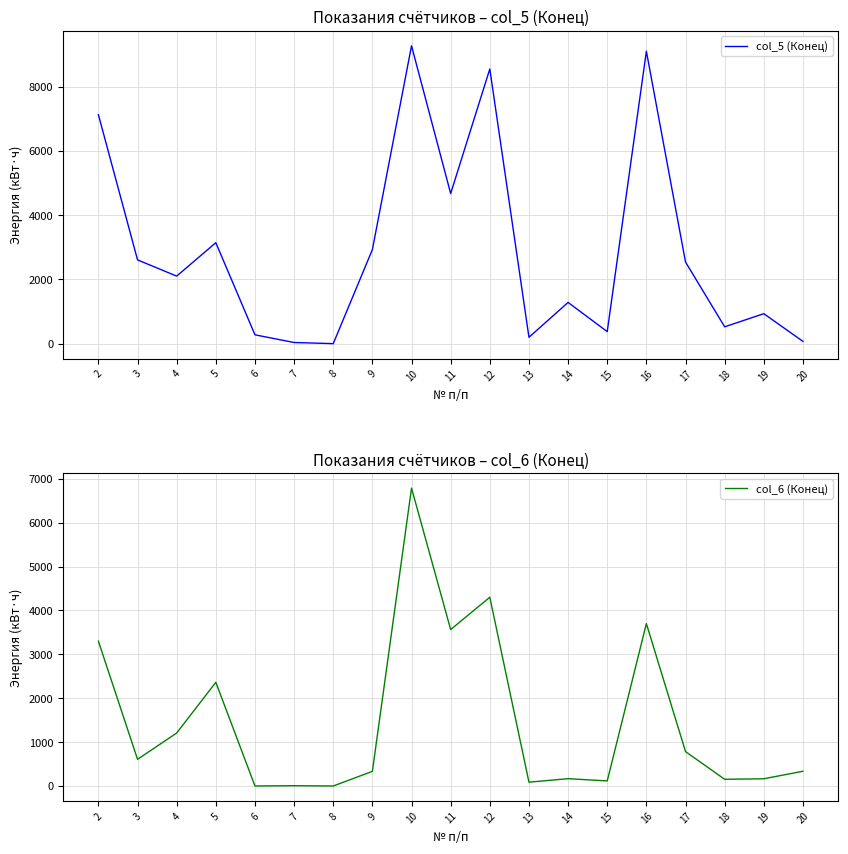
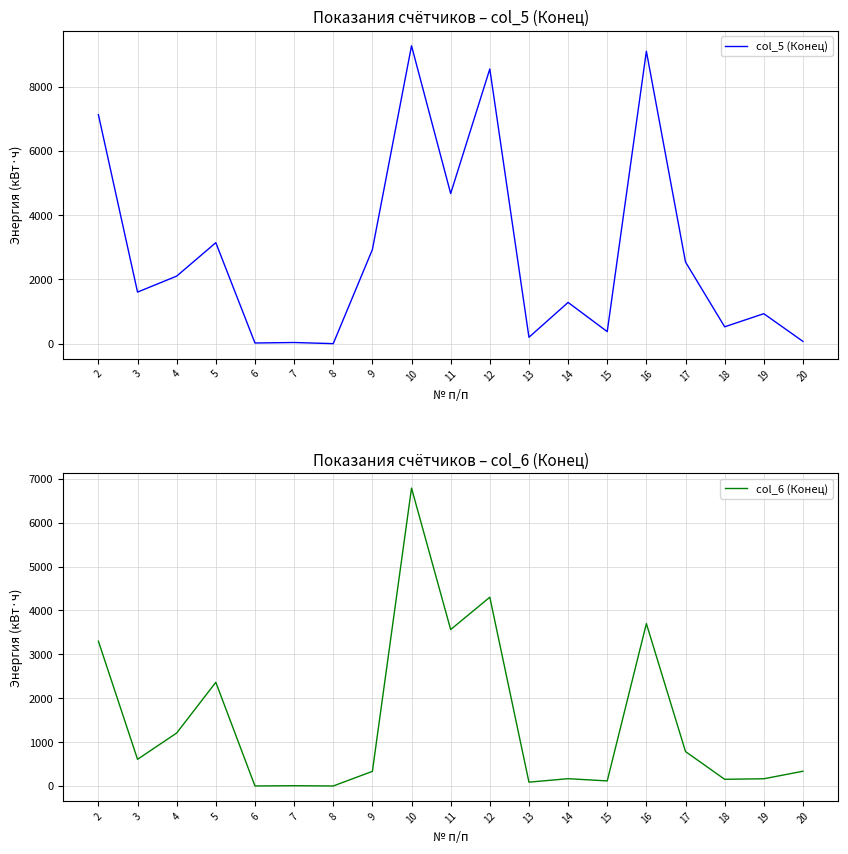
Показания счётчиков – col_5 (Конец), 3: 2600 -> 1600
Показания счётчиков – col_5 (Конец), 6: 300 -> 0
